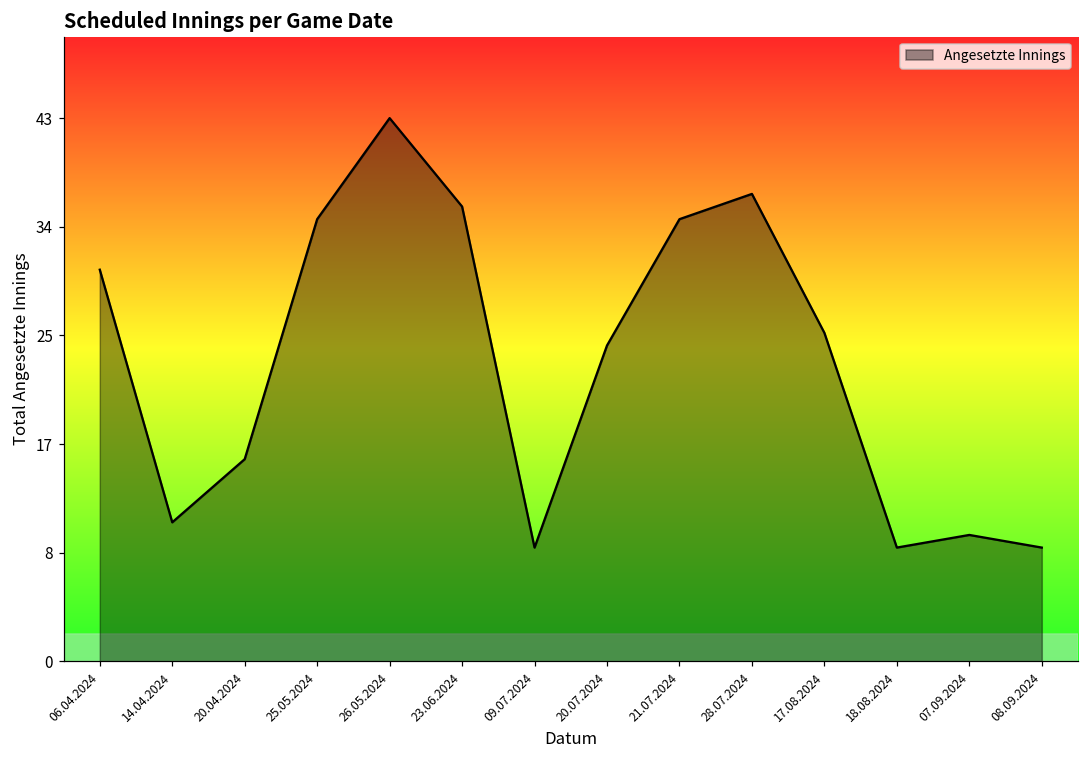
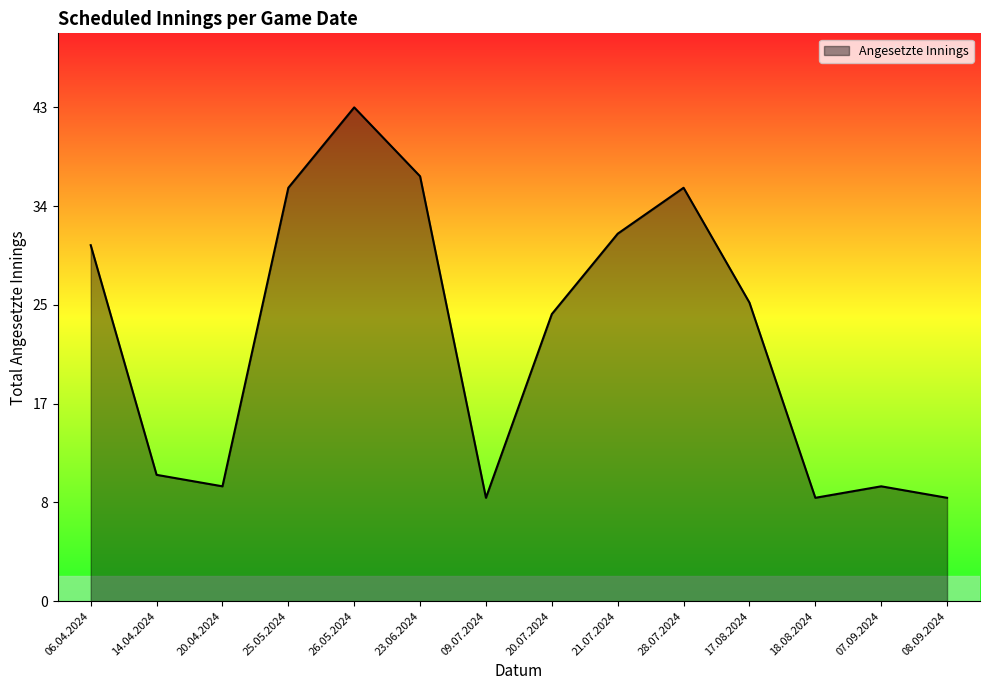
20.04.2024: 16 -> 10
25.05.2024: 35 -> 36
23.06.2024: 36 -> 37
21.07.2024: 35 -> 32
28.07.2024: 37 -> 36
